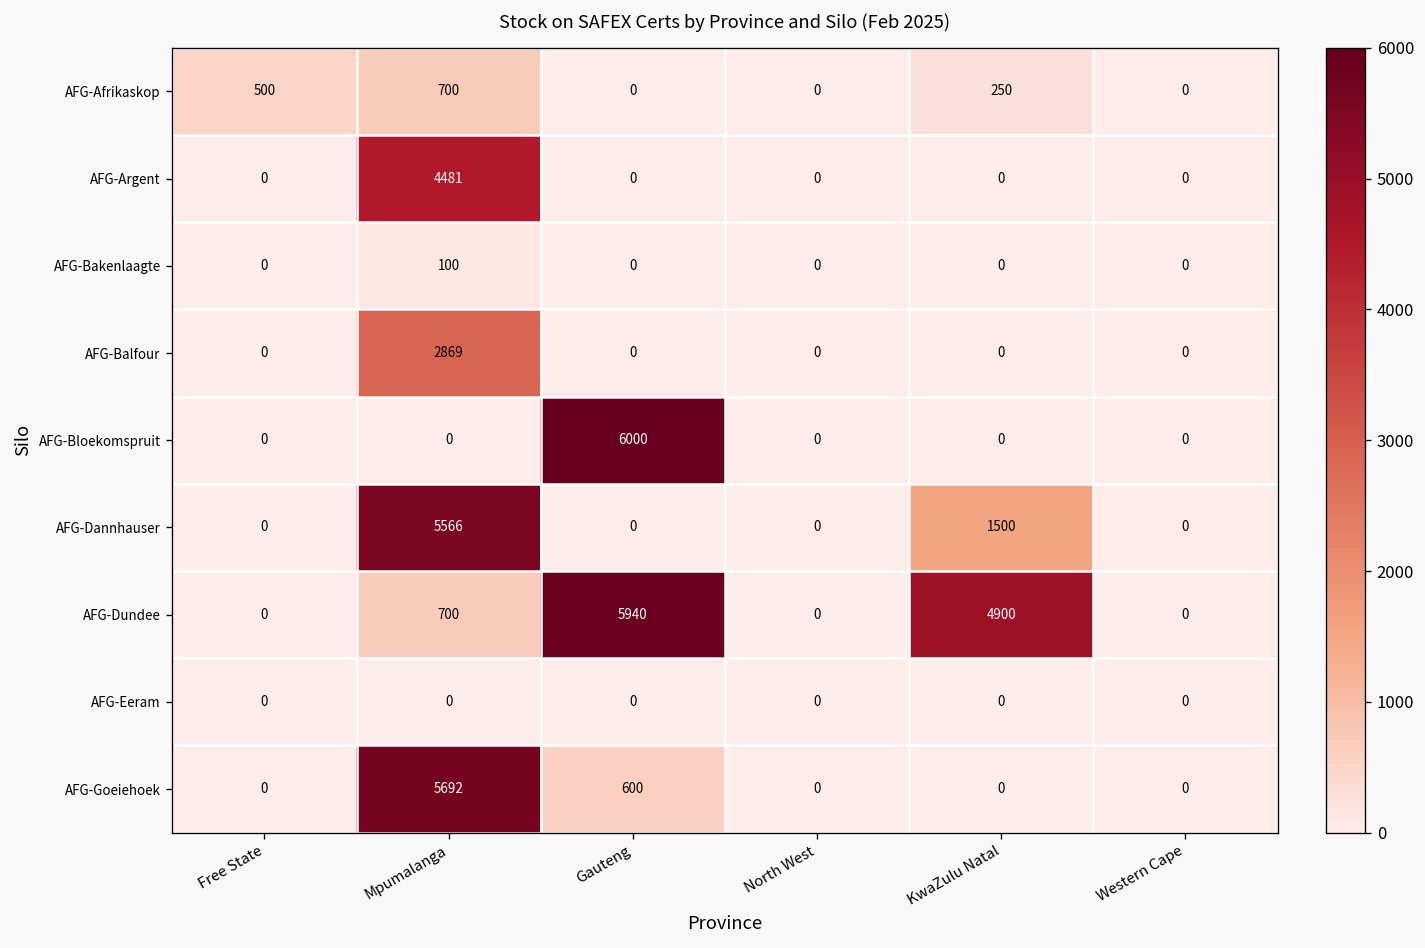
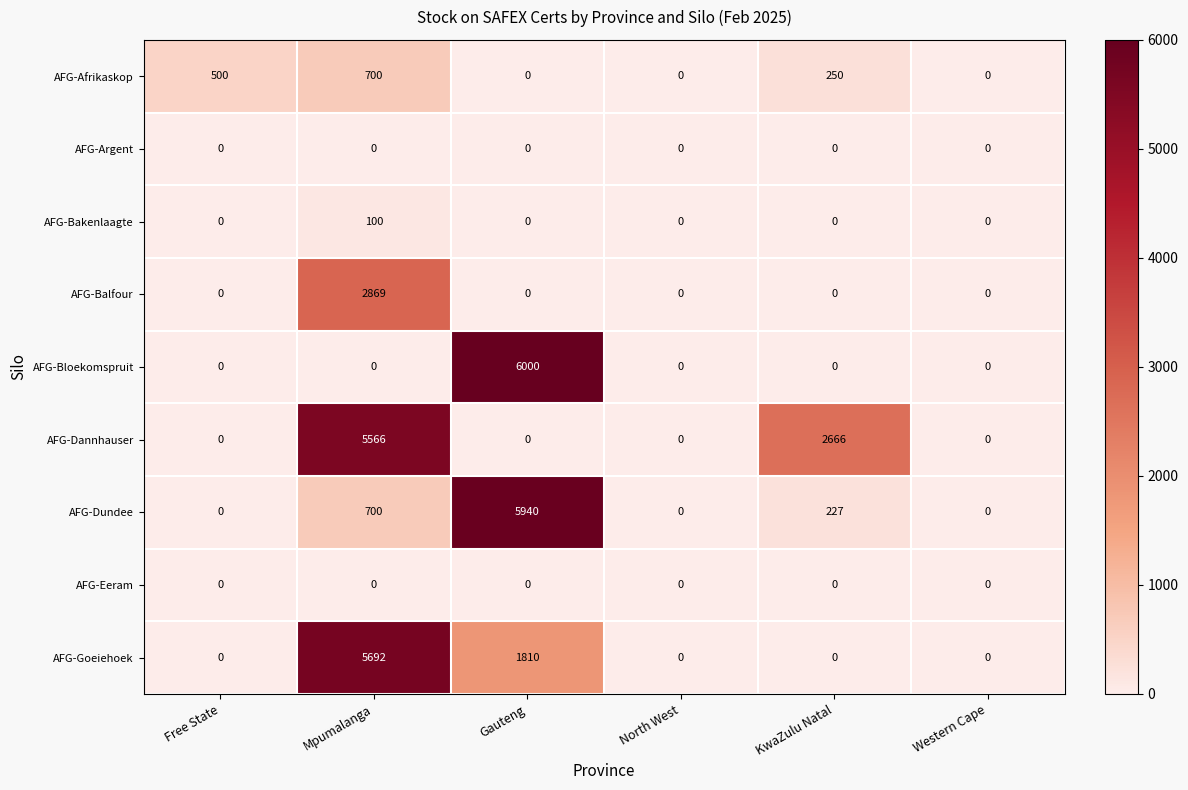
AFG-Argent, Mpumalanga: 4481 -> 0
AFG-Dannhauser, KwaZulu Natal: 1500 -> 2666
AFG-Dundee, KwaZulu Natal: 4900 -> 227
AFG-Goeiehoek, Gauteng: 600 -> 1810
